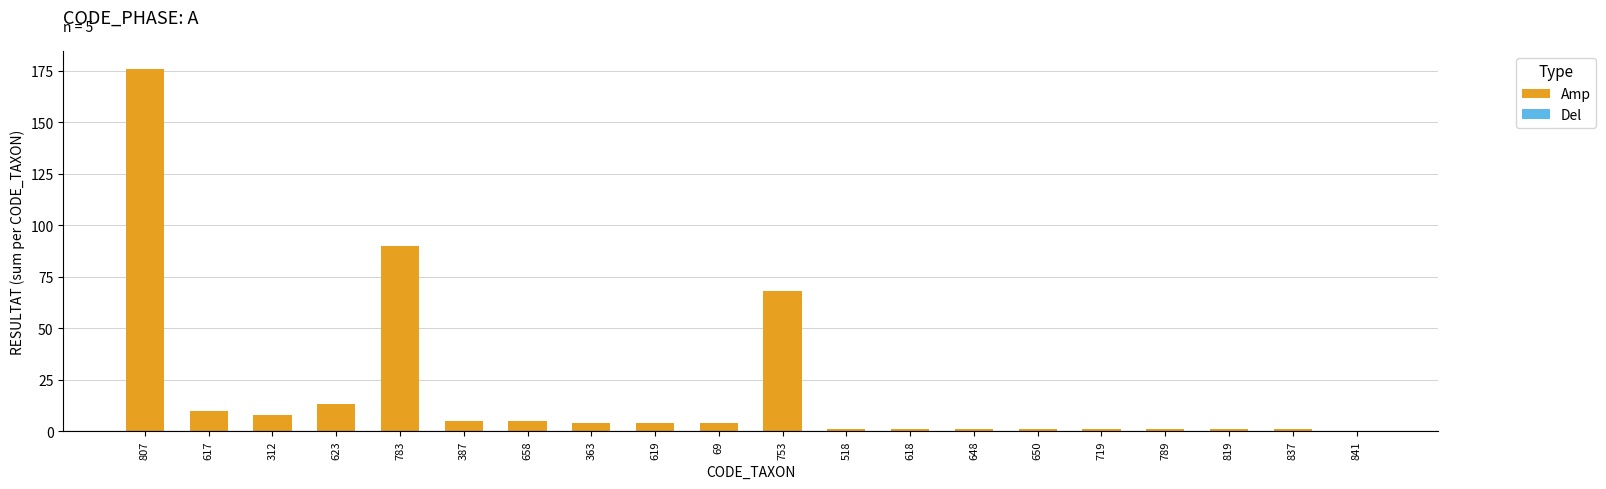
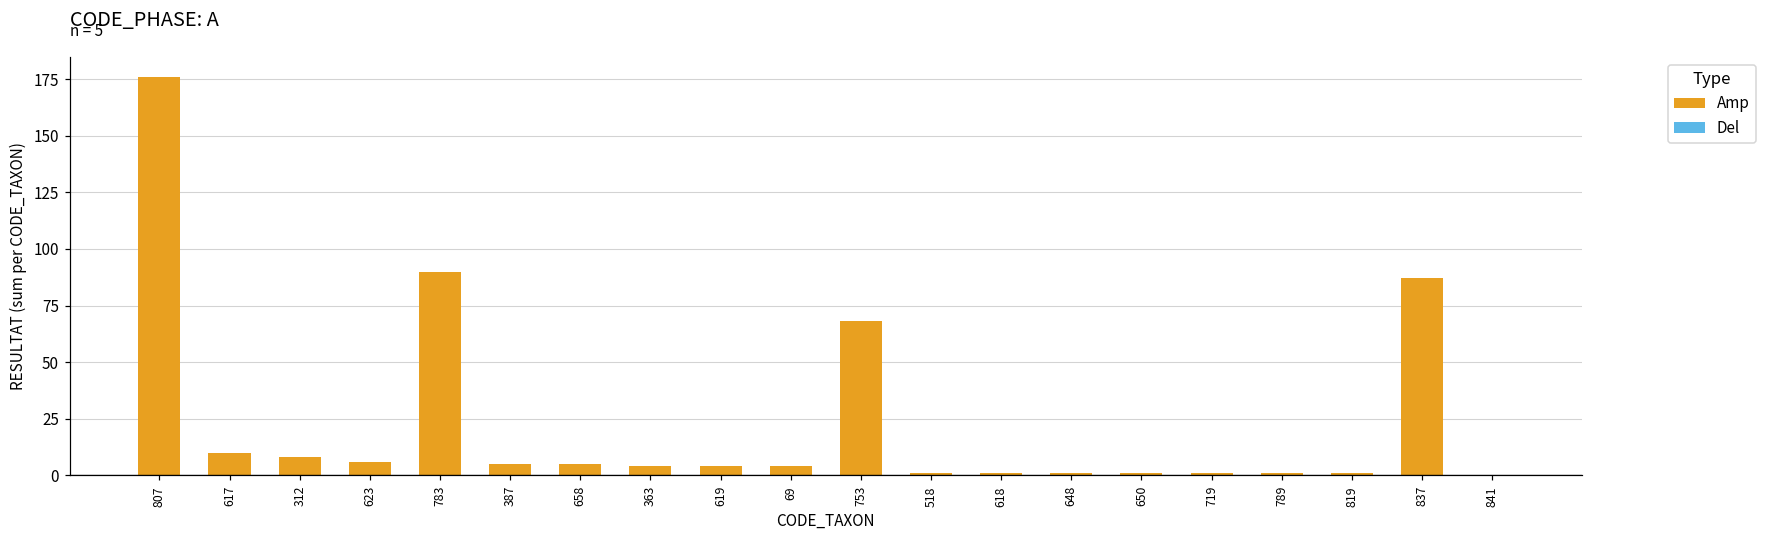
Amp, 623: 13 -> 6
Amp, 837: 1 -> 87
